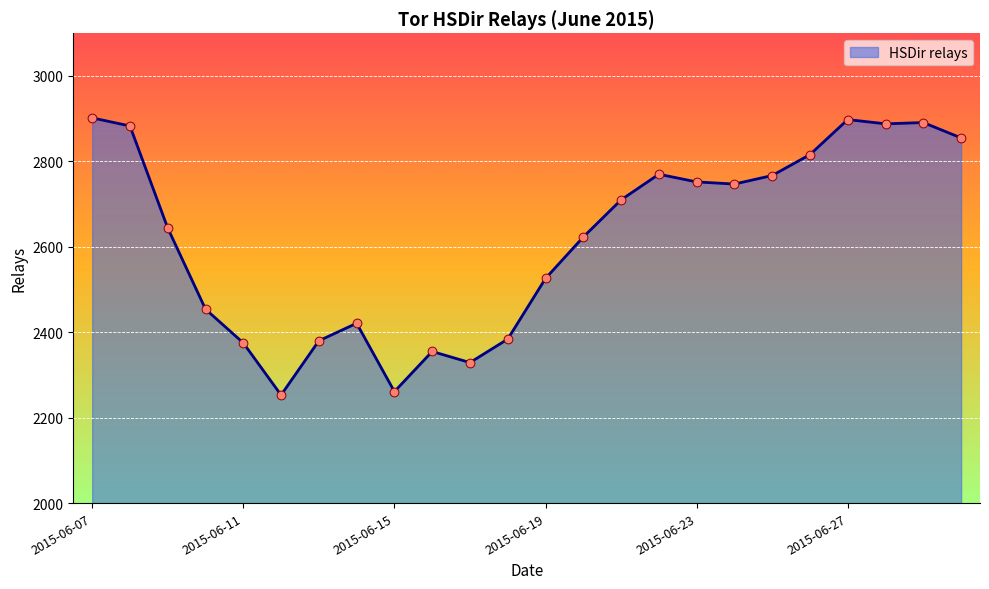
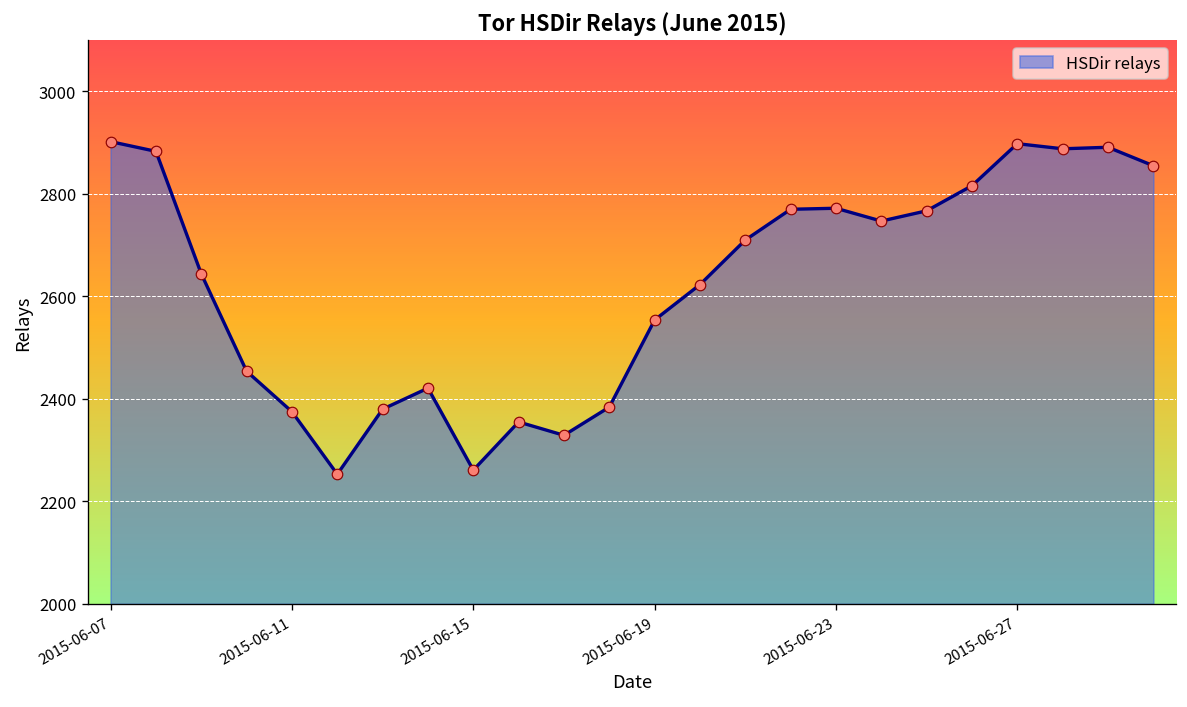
2015-06-19: 2530 -> 2550
2015-06-23: 2750 -> 2770
